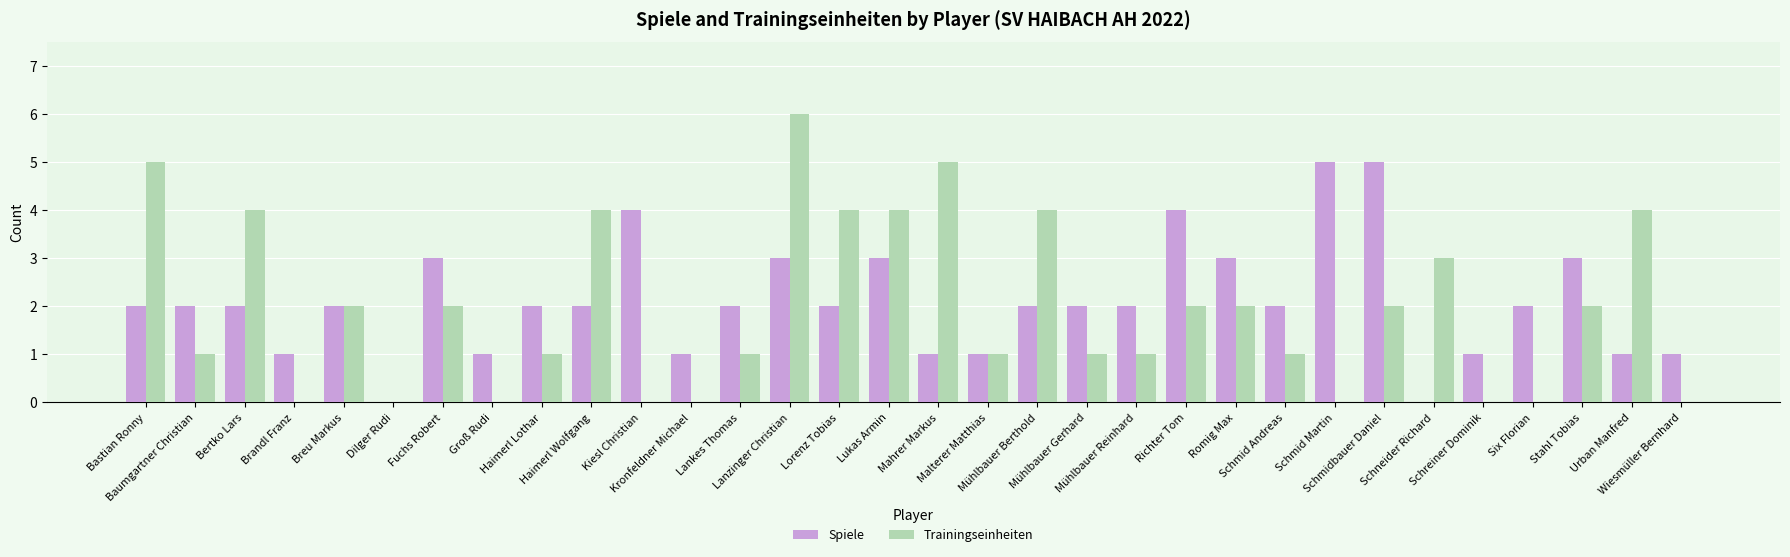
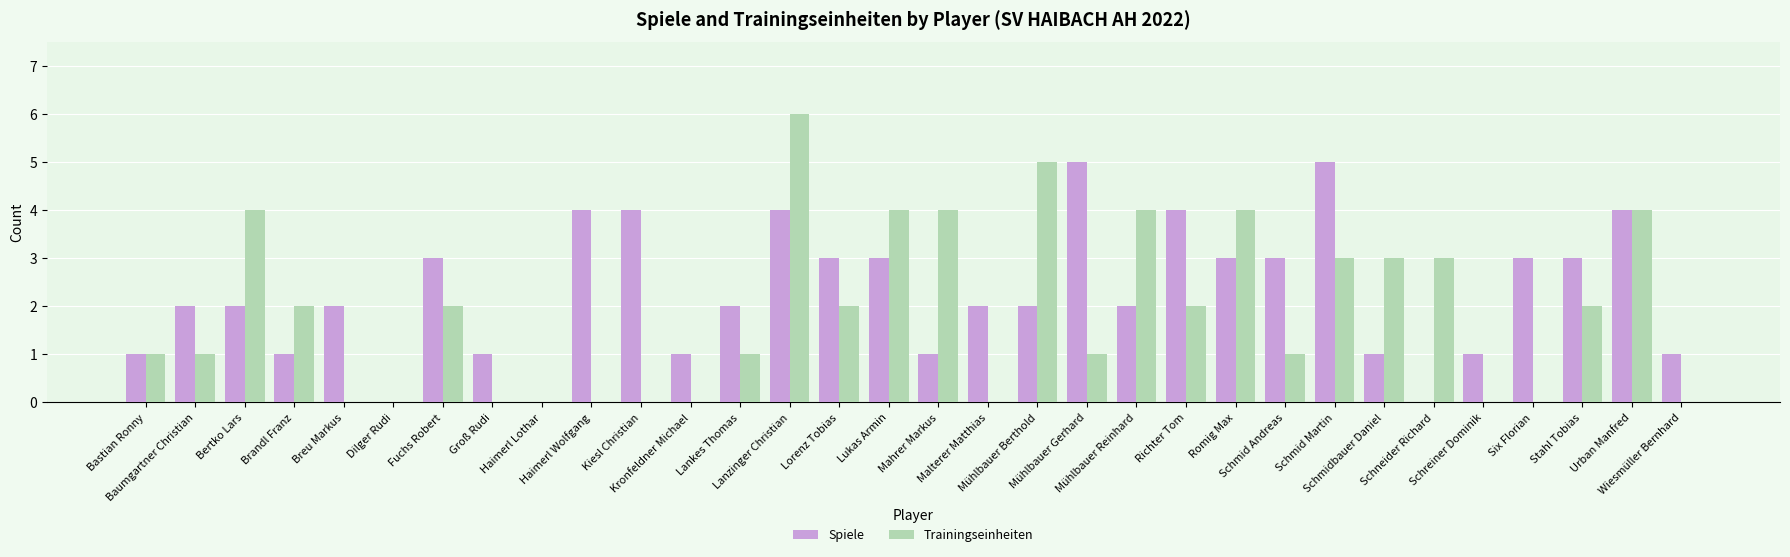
Spiele, Bastian Ronny: 2 -> 1
Trainingseinheiten, Bastian Ronny: 5 -> 1
Trainingseinheiten, Brandl Franz: 0 -> 2
Trainingseinheiten, Breu Markus: 2 -> 0
Spiele, Haimerl Lothar: 2 -> 0
Trainingseinheiten, Haimerl Lothar: 1 -> 0
Spiele, Haimerl Wolfgang: 2 -> 4
Trainingseinheiten, Haimerl Wolfgang: 4 -> 0
Spiele, Lanzinger Christian: 3 -> 4
Spiele, Lorenz Tobias: 2 -> 3
Trainingseinheiten, Lorenz Tobias: 4 -> 2
Trainingseinheiten, Mahrer Markus: 5 -> 4
Spiele, Malterer Matthias: 1 -> 2
Trainingseinheiten, Malterer Matthias: 1 -> 0
Trainingseinheiten, Mühlbauer Berthold: 4 -> 5
Spiele, Mühlbauer Gerhard: 2 -> 5
Trainingseinheiten, Mühlbauer Reinhard: 1 -> 4
Trainingseinheiten, Romig Max: 2 -> 4
Spiele, Schmid Andreas: 2 -> 3
Trainingseinheiten, Schmid Martin: 0 -> 3
Spiele, Schmidbauer Daniel: 5 -> 1
Trainingseinheiten, Schmidbauer Daniel: 2 -> 3
Spiele, Six Florian: 2 -> 3
Spiele, Urban Manfred: 1 -> 4
